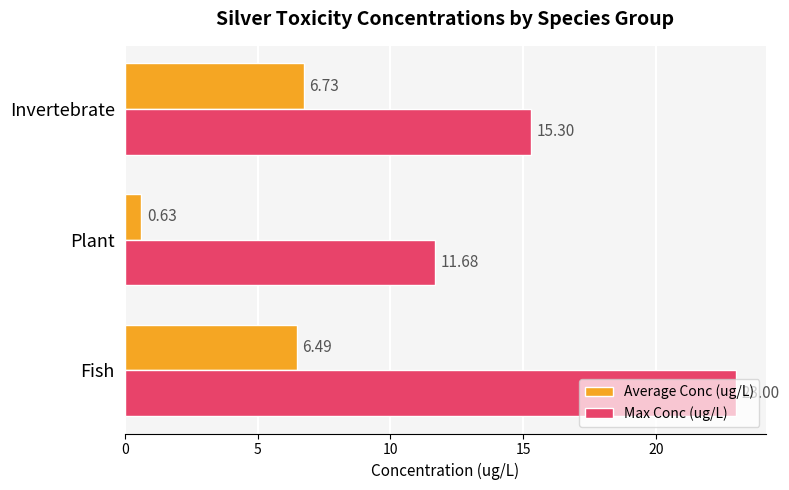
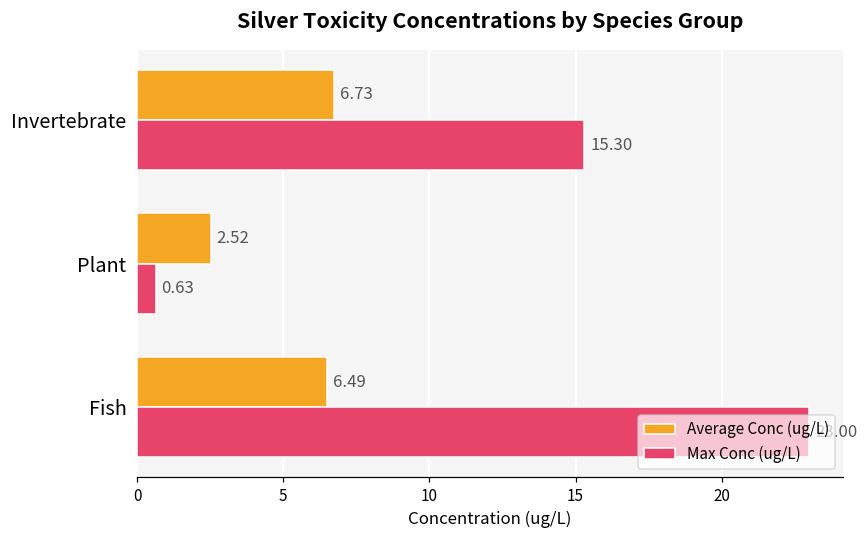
Average Conc (ug/L), Plant: 0.63 -> 2.52
Max Conc (ug/L), Plant: 11.68 -> 0.63
